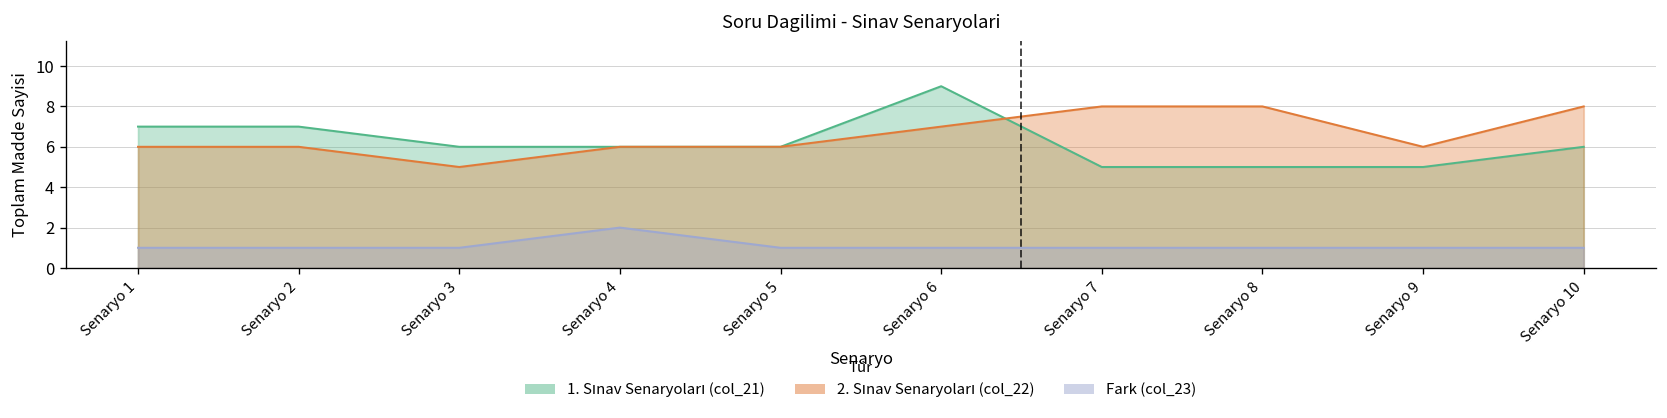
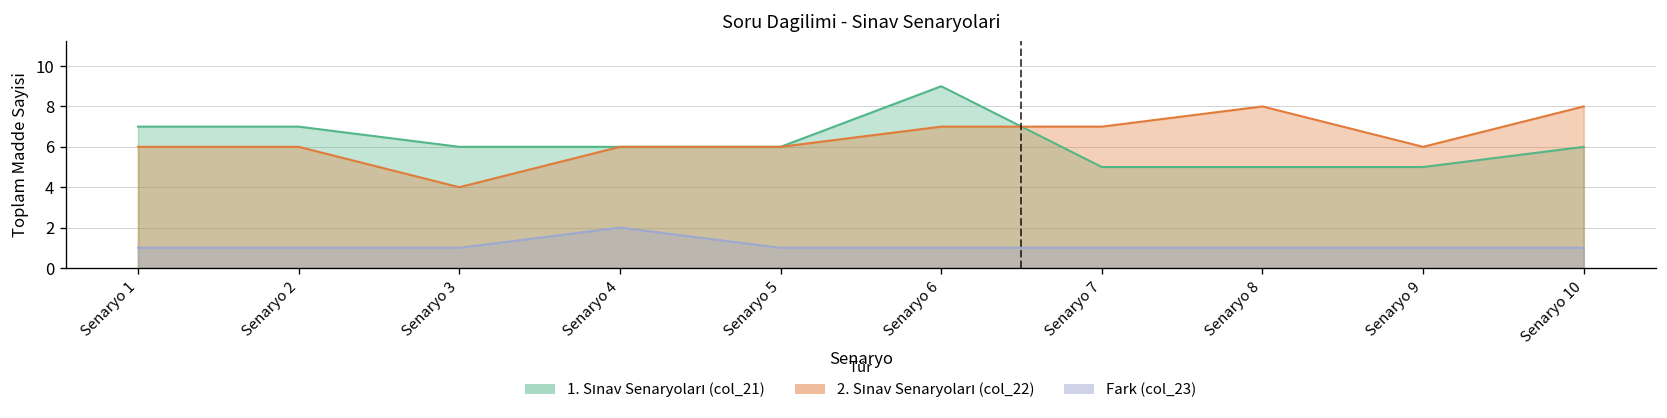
2. Sınav Senaryoları (col_22), Senaryo 3: 5 -> 4
2. Sınav Senaryoları (col_22), Senaryo 7: 8 -> 7
